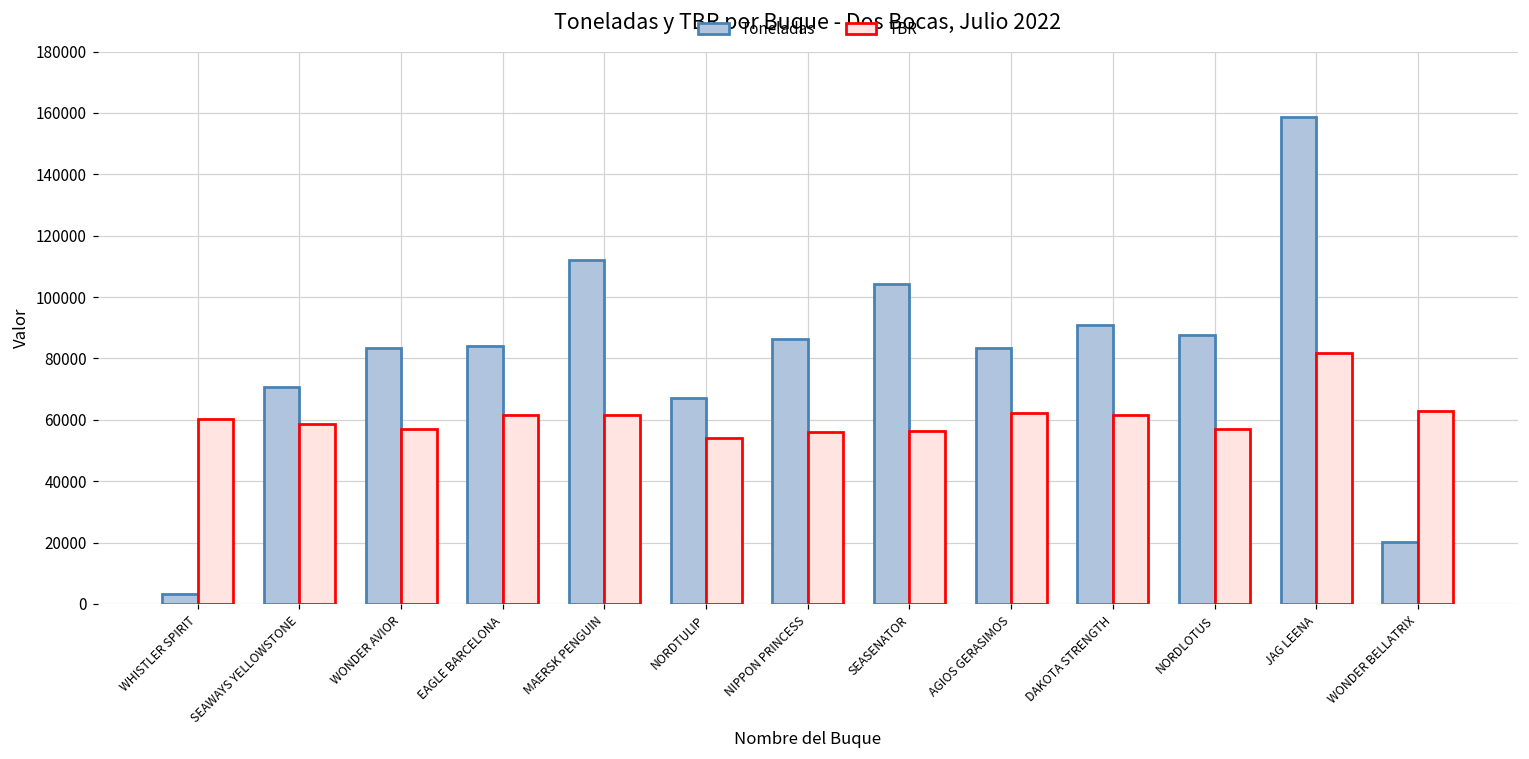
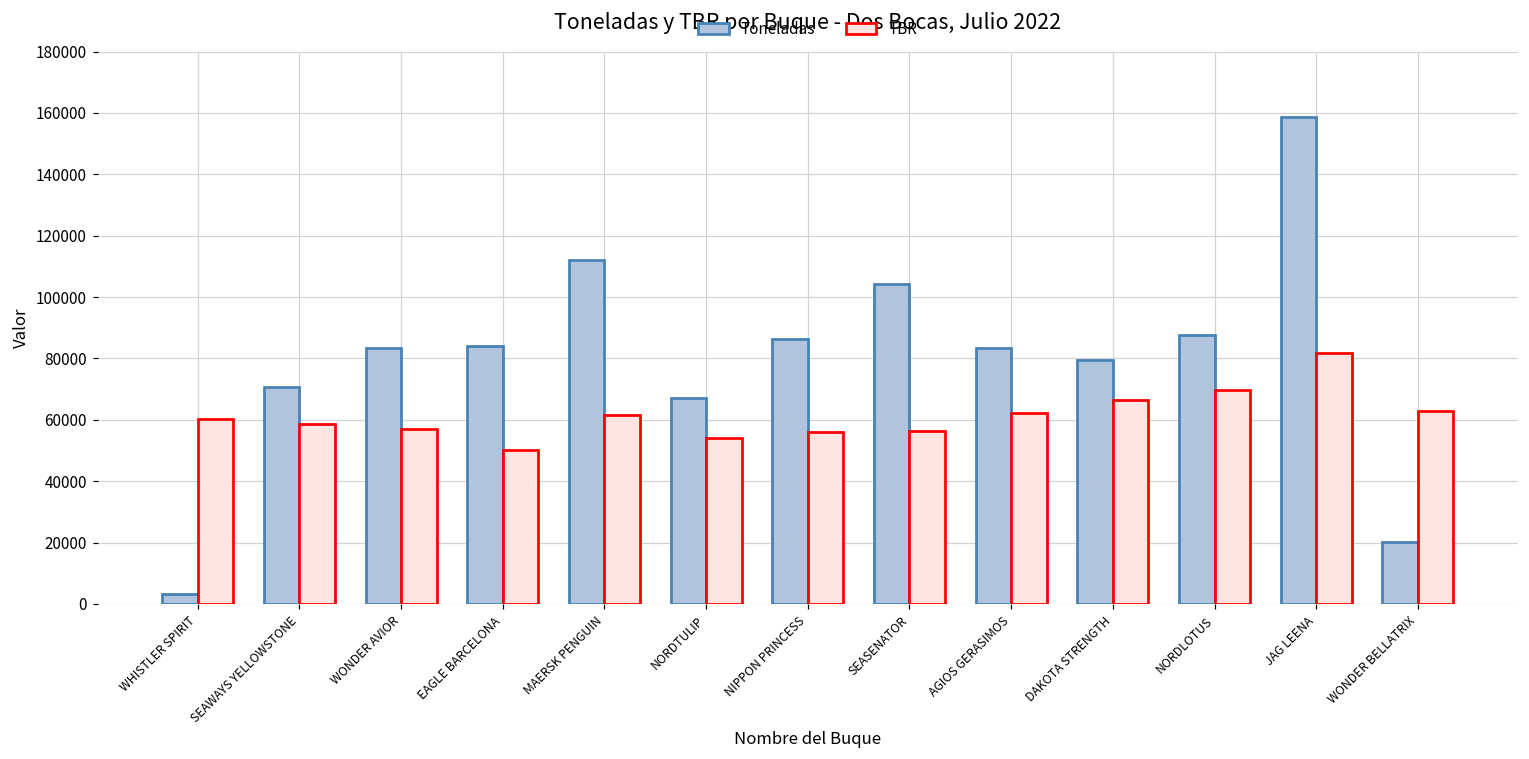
TBR, EAGLE BARCELONA: 62000 -> 50000
Toneladas, DAKOTA STRENGTH: 91000 -> 80000
TBR, DAKOTA STRENGTH: 61000 -> 66000
TBR, NORDLOTUS: 57000 -> 70000
